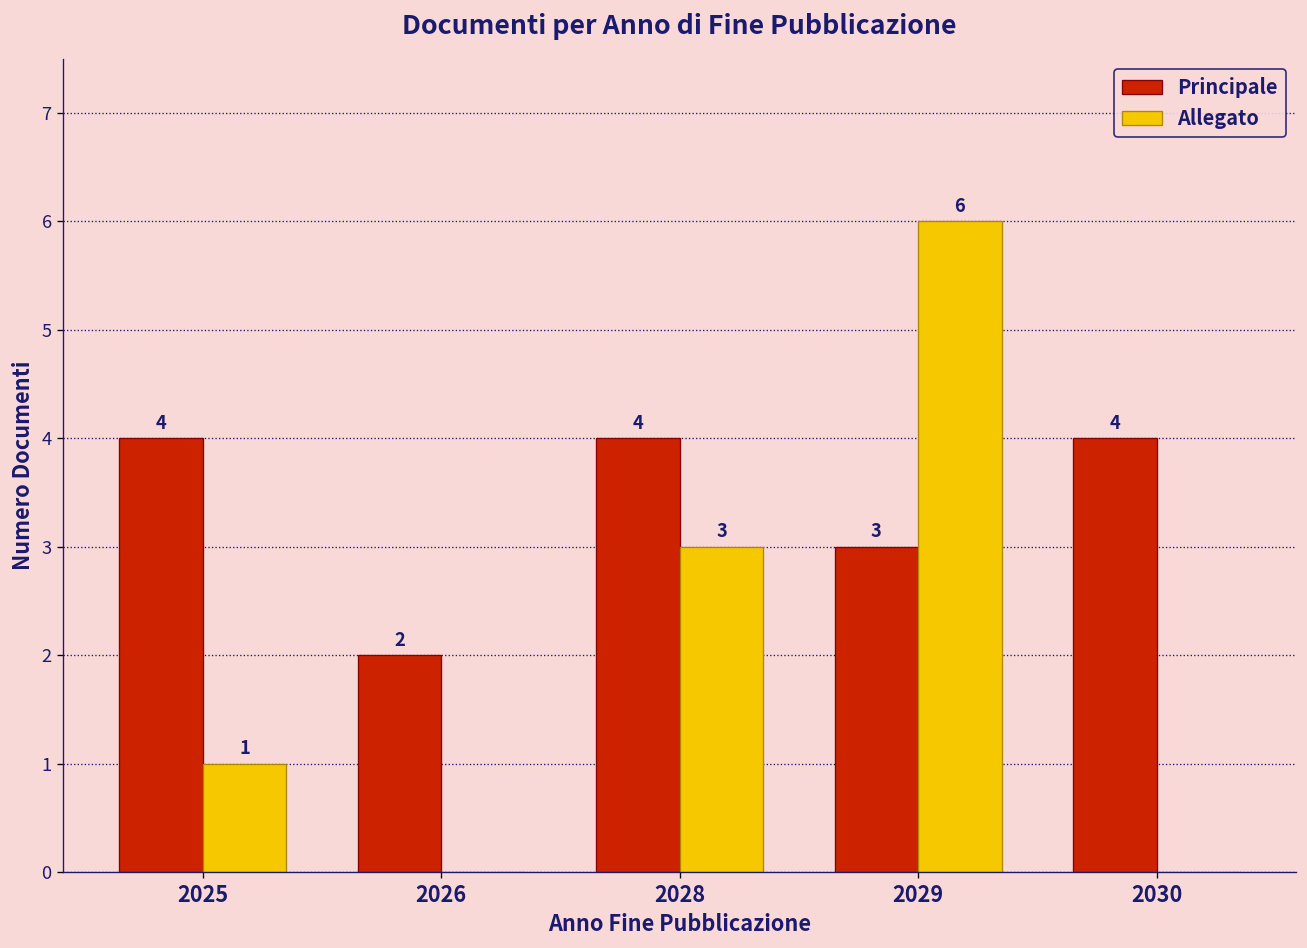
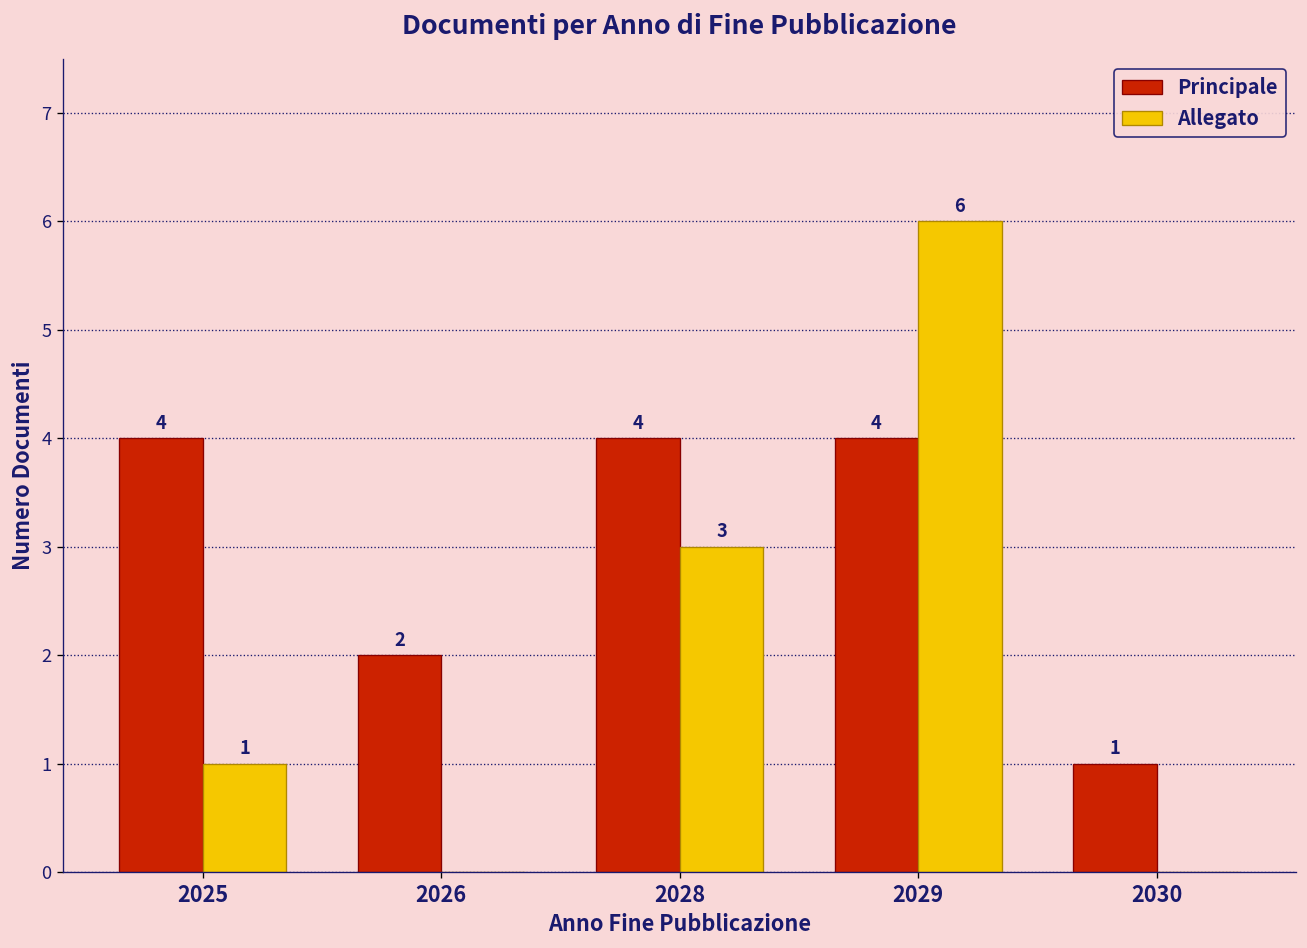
Principale, 2029: 3 -> 4
Principale, 2030: 4 -> 1
